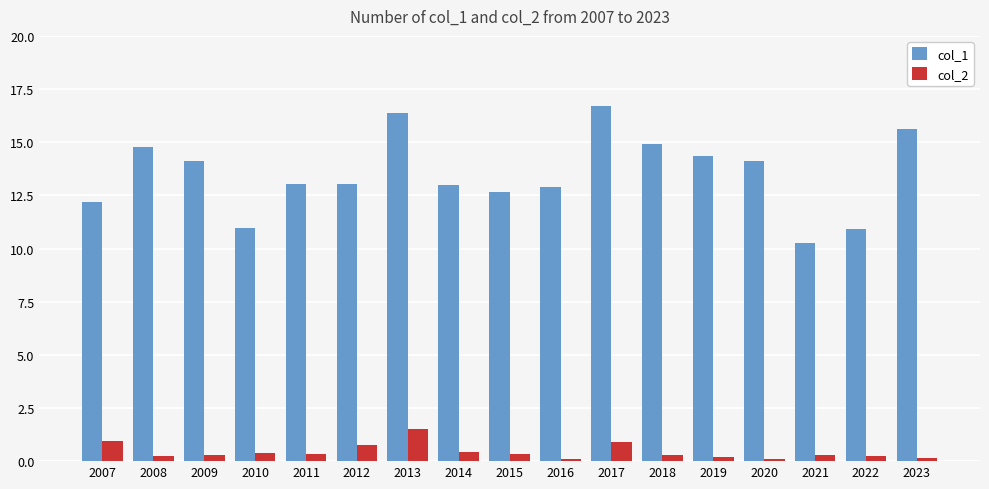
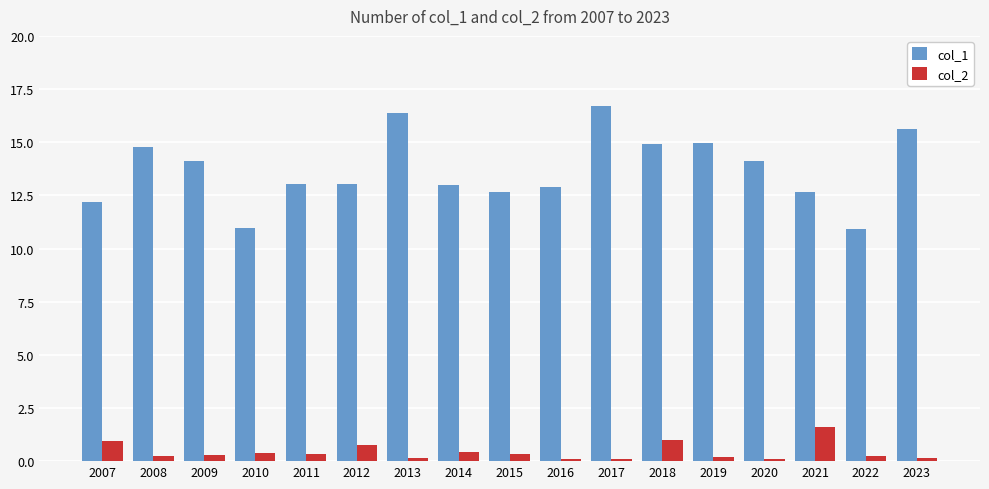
col_2, 2013: 1.5 -> 0.2
col_2, 2017: 0.9 -> 0.1
col_2, 2018: 0.3 -> 1.0
col_1, 2019: 14.4 -> 15.0
col_1, 2021: 10.2 -> 12.6
col_2, 2021: 0.3 -> 1.6
